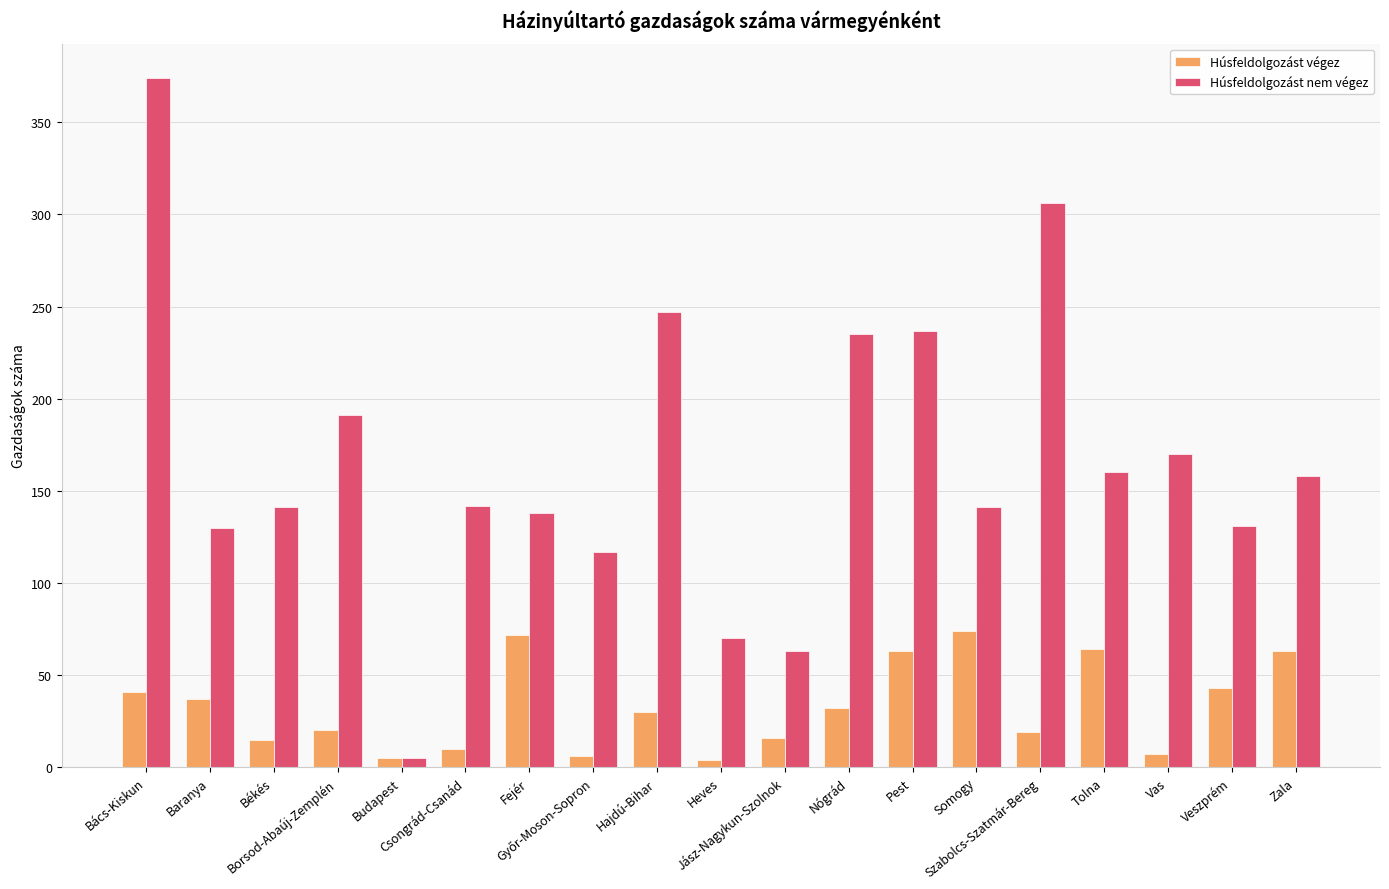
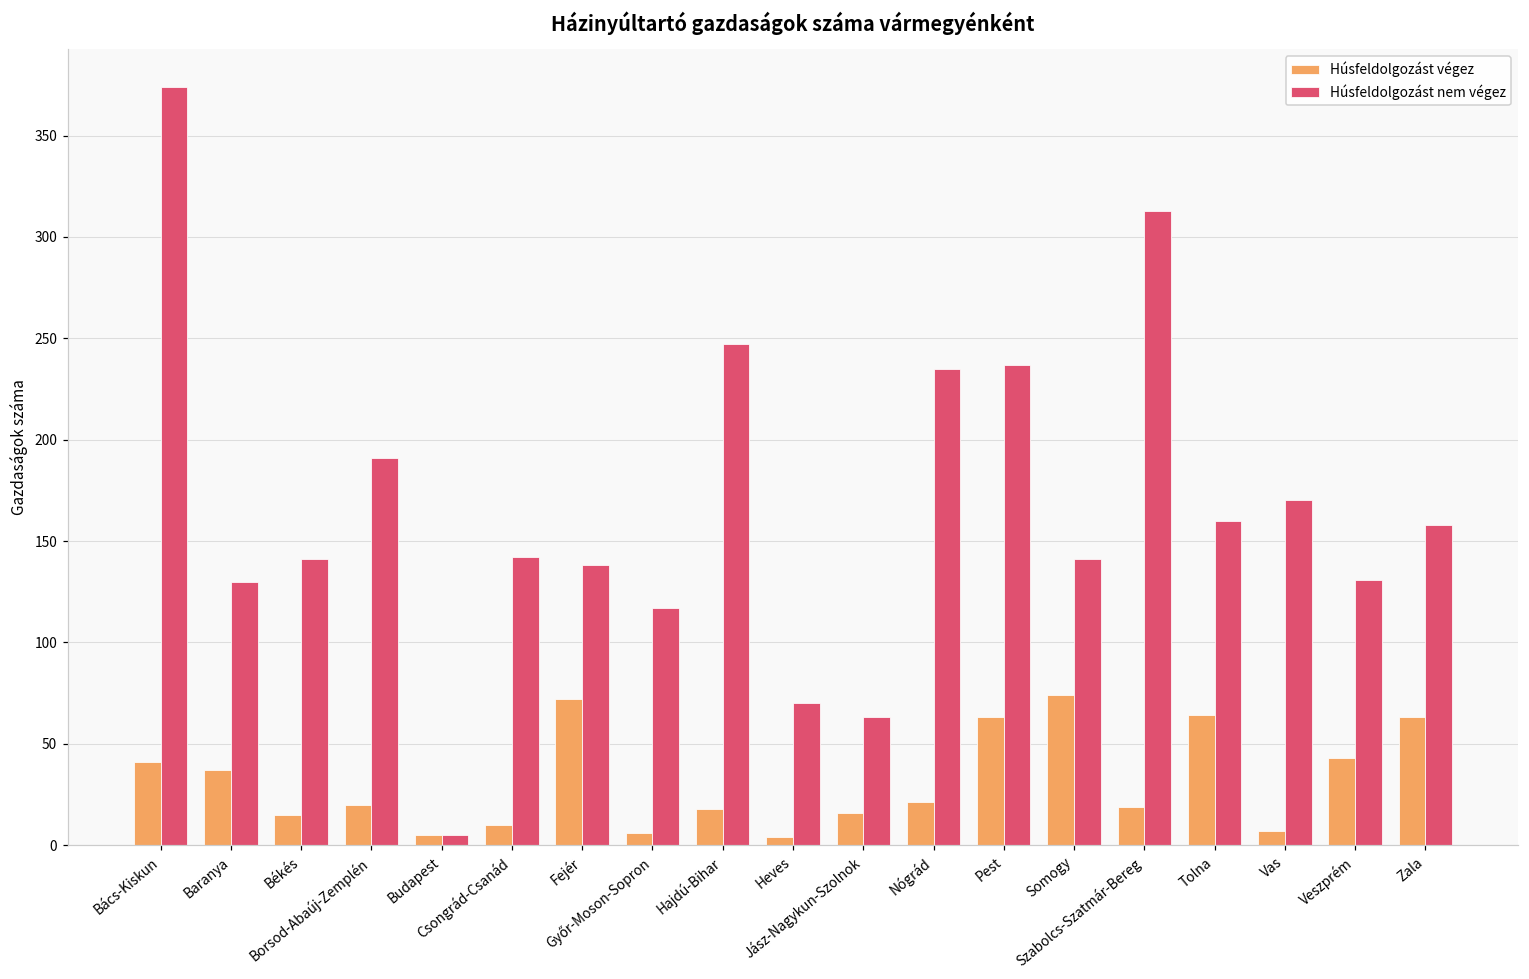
Húsfeldolgozást végez, Hajdú-Bihar: 30 -> 18
Húsfeldolgozást végez, Nógrád: 32 -> 21
Húsfeldolgozást nem végez, Szabolcs-Szatmár-Bereg: 306 -> 313
